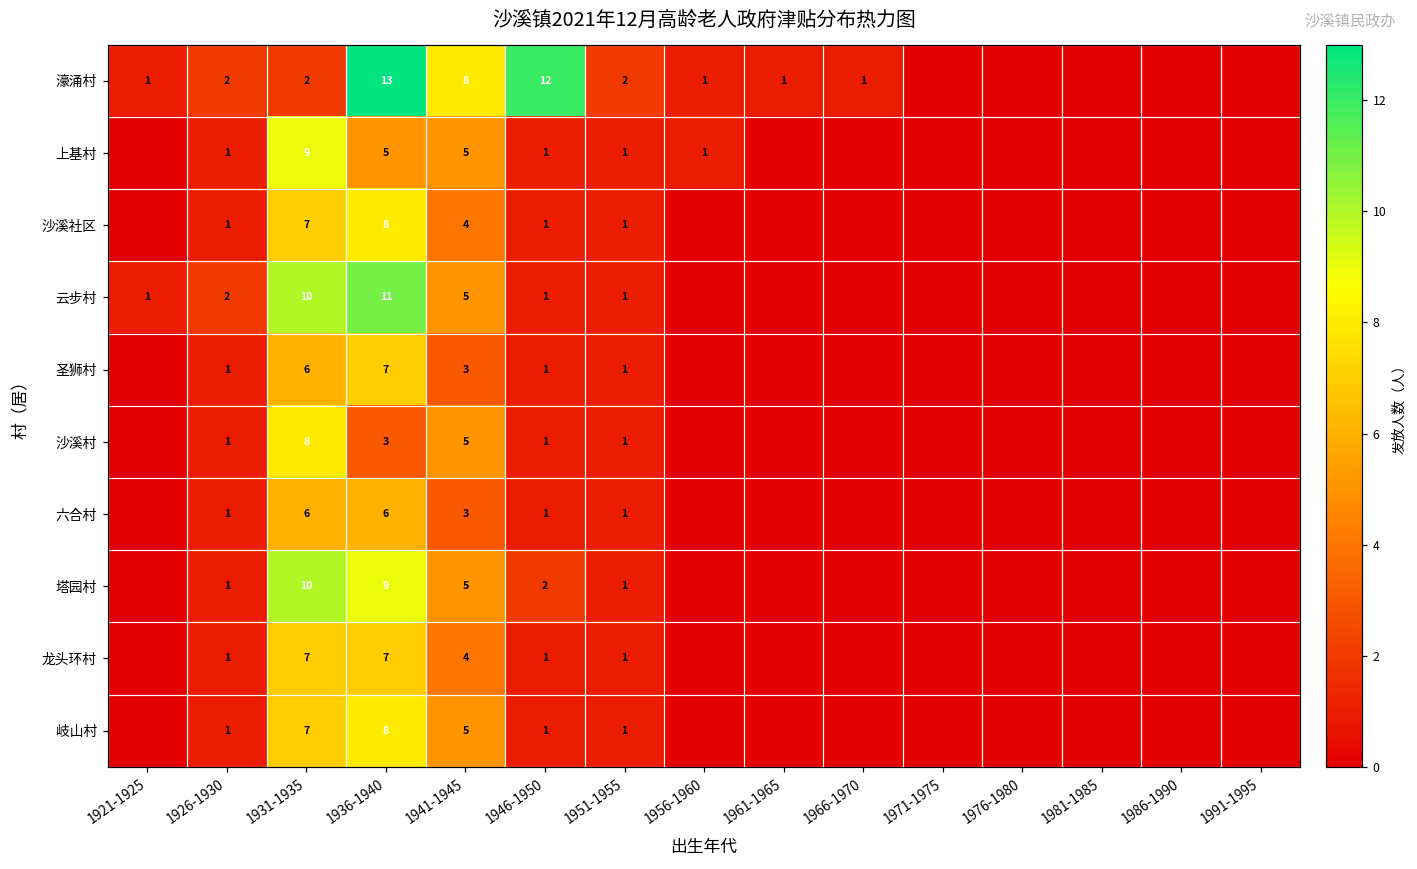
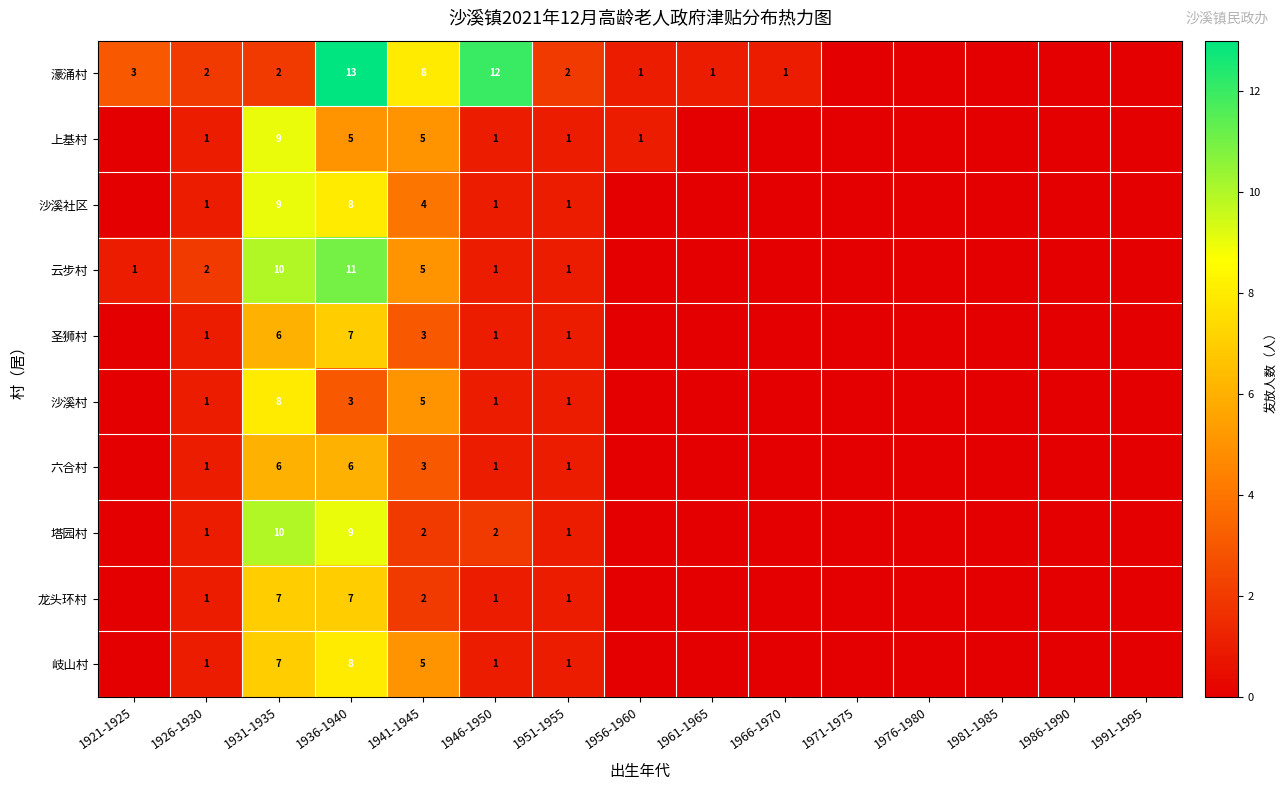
濠涌村, 1921-1925: 1 -> 3
沙溪社区, 1931-1935: 7 -> 9
塔园村, 1941-1945: 5 -> 2
龙头环村, 1941-1945: 4 -> 2
